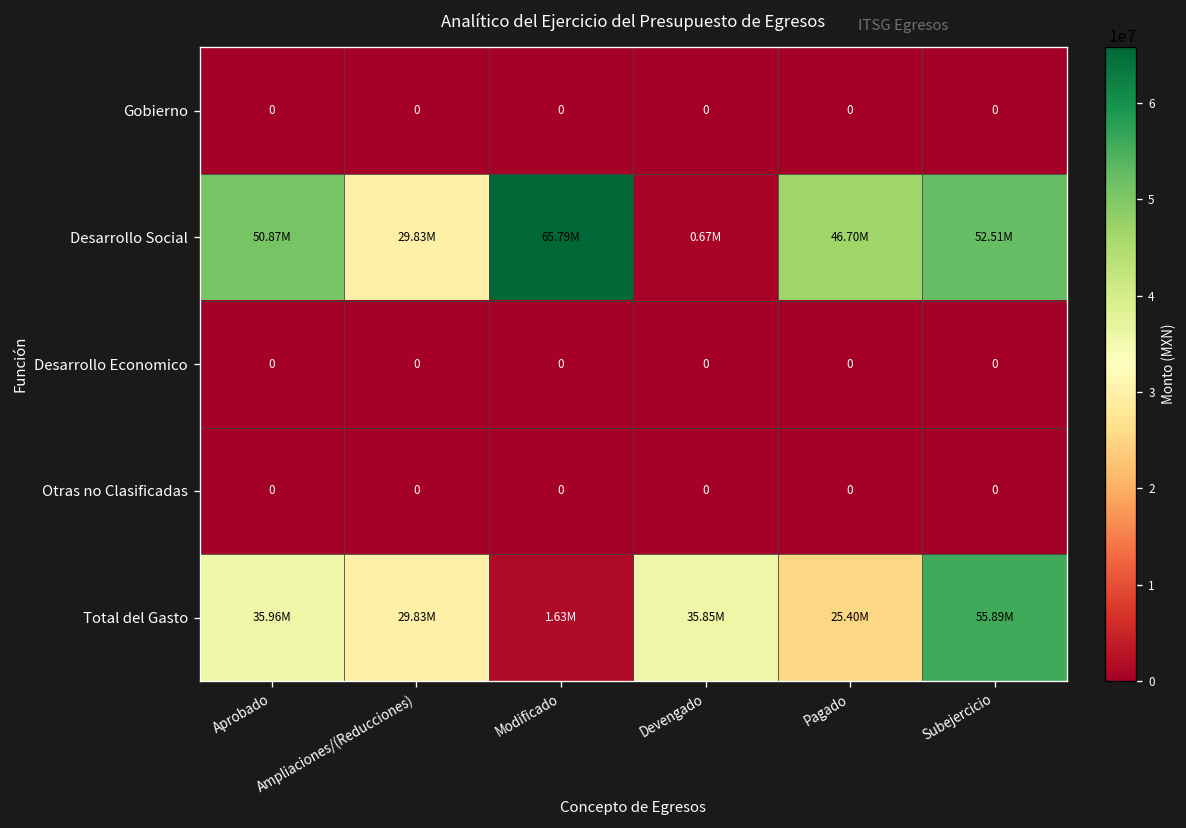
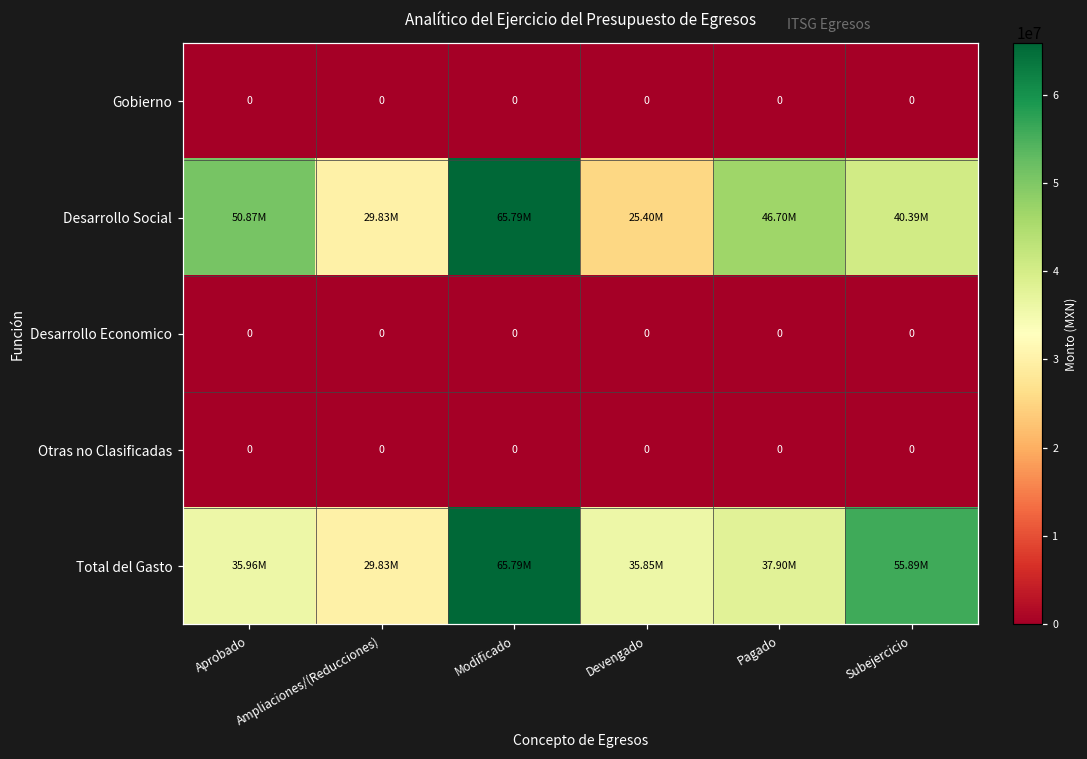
Desarrollo Social, Devengado: 0.67M -> 25.40M
Desarrollo Social, Subejercicio: 52.51M -> 40.39M
Total del Gasto, Modificado: 1.63M -> 65.79M
Total del Gasto, Pagado: 25.40M -> 37.90M
